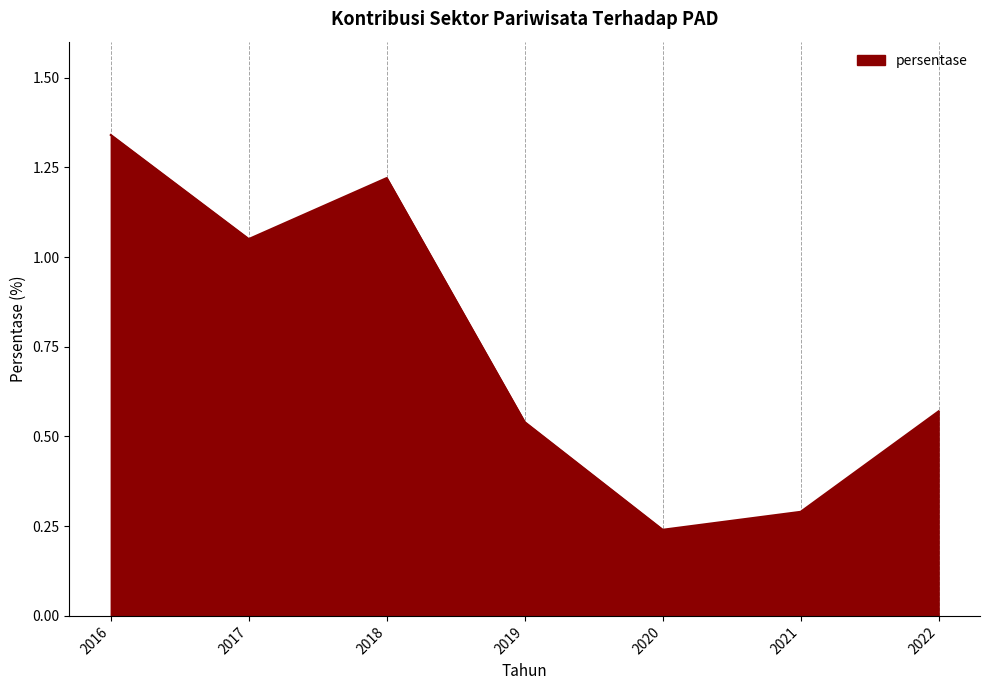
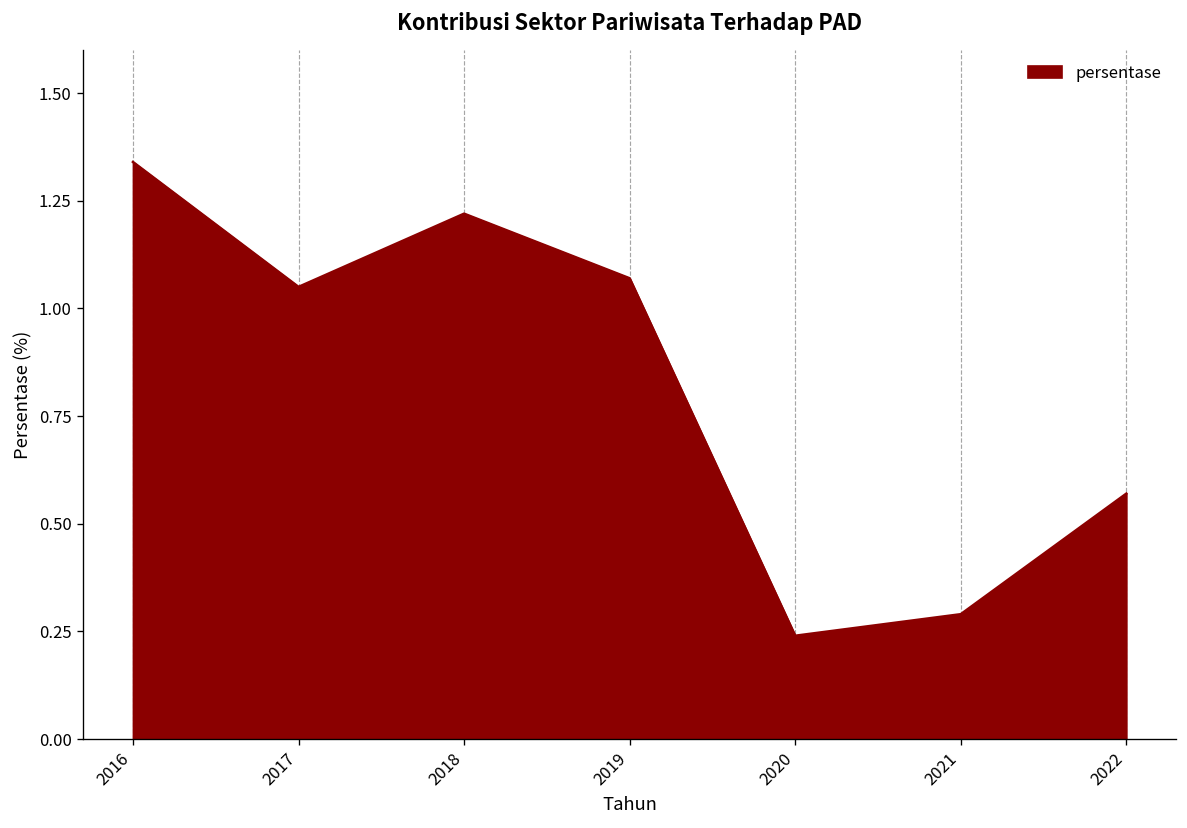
2019: 0.54 -> 1.07
